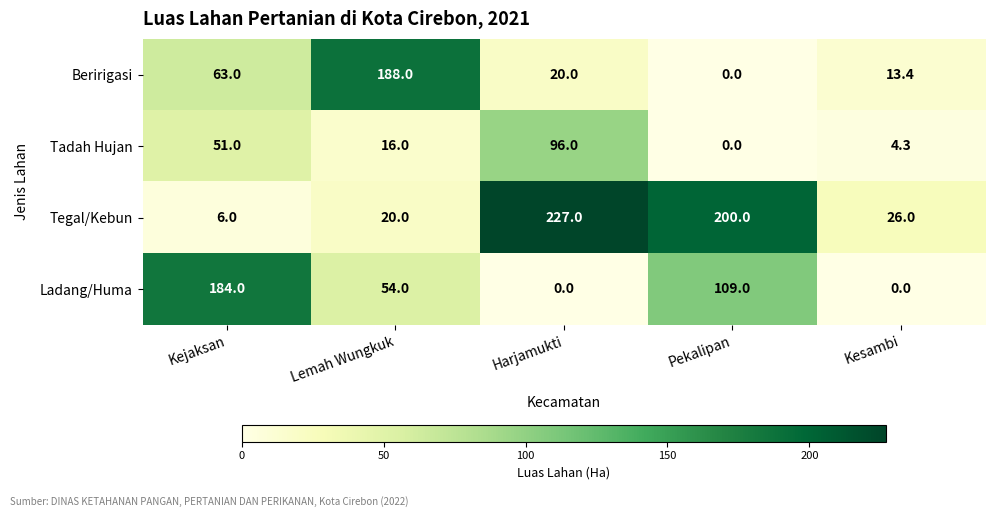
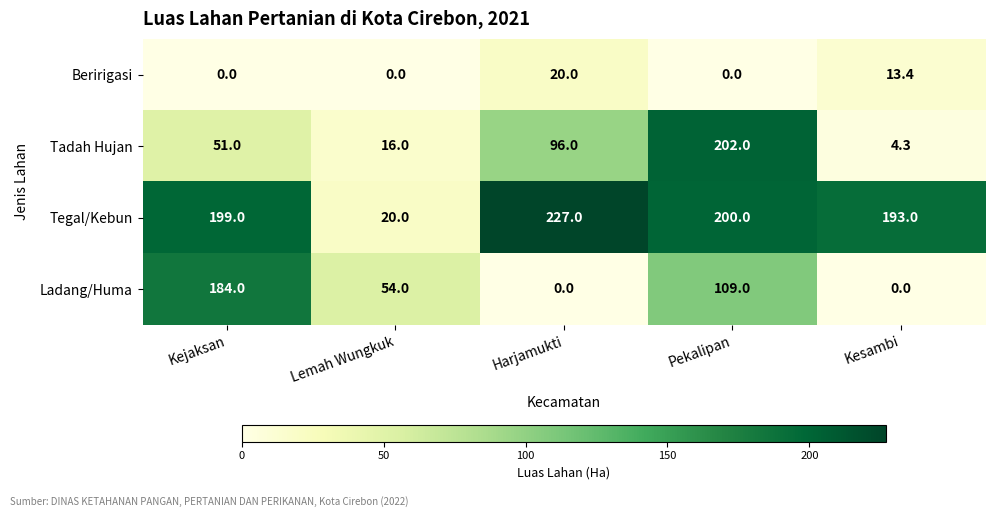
Beririgasi, Kejaksan: 63.0 -> 0.0
Beririgasi, Lemah Wungkuk: 188.0 -> 0.0
Tadah Hujan, Pekalipan: 0.0 -> 202.0
Tegal/Kebun, Kejaksan: 6.0 -> 199.0
Tegal/Kebun, Kesambi: 26.0 -> 193.0
